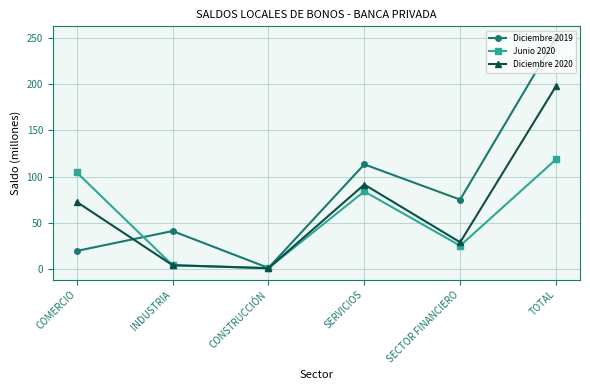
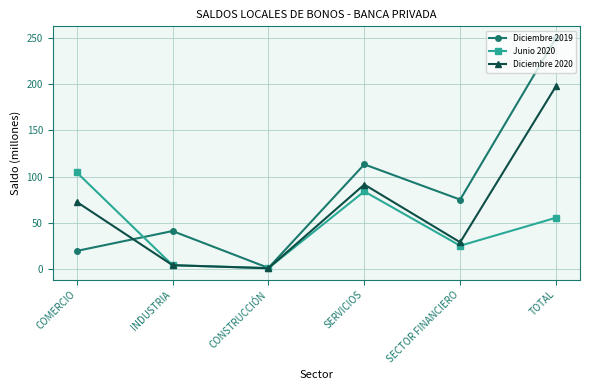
Junio 2020, TOTAL: 120 -> 60
